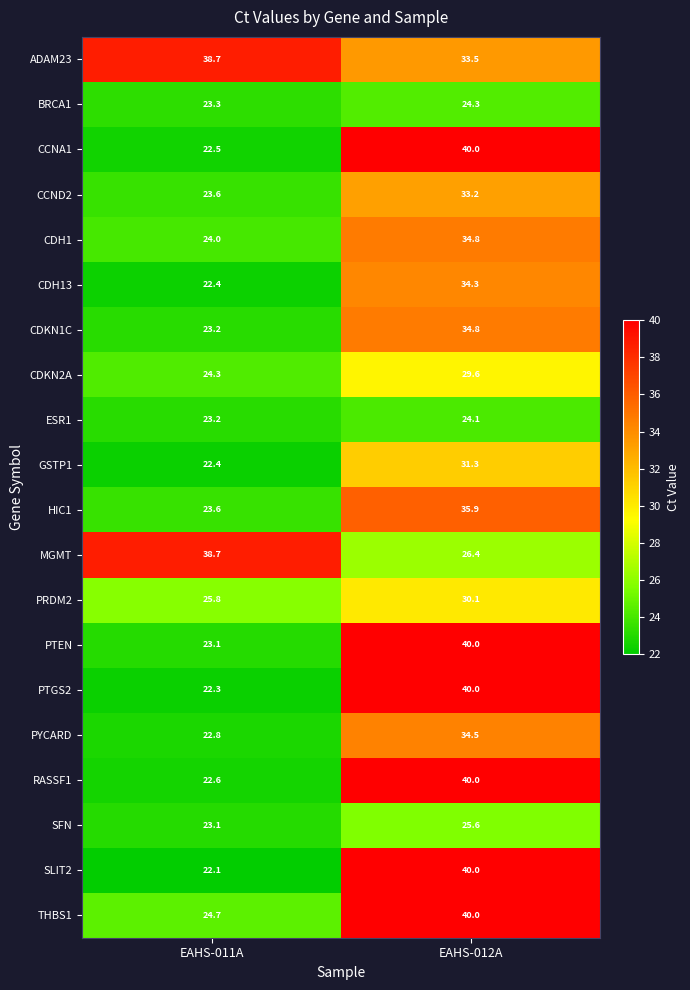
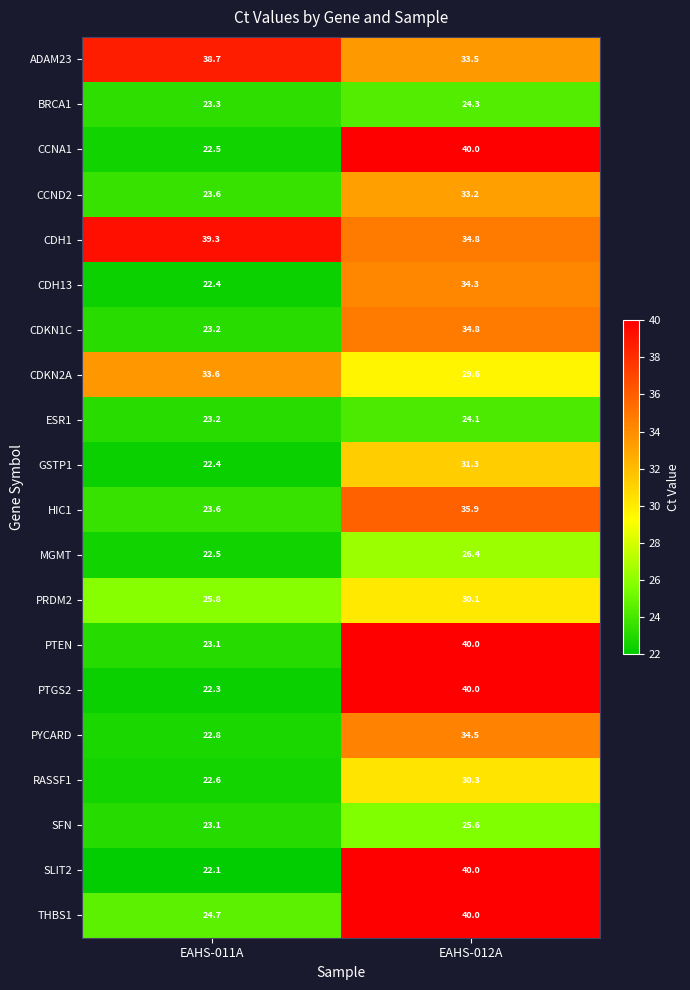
CDH1, EAHS-011A: 24.0 -> 39.3
CDKN2A, EAHS-011A: 24.3 -> 33.6
MGMT, EAHS-011A: 38.7 -> 22.5
RASSF1, EAHS-012A: 40.0 -> 30.3
